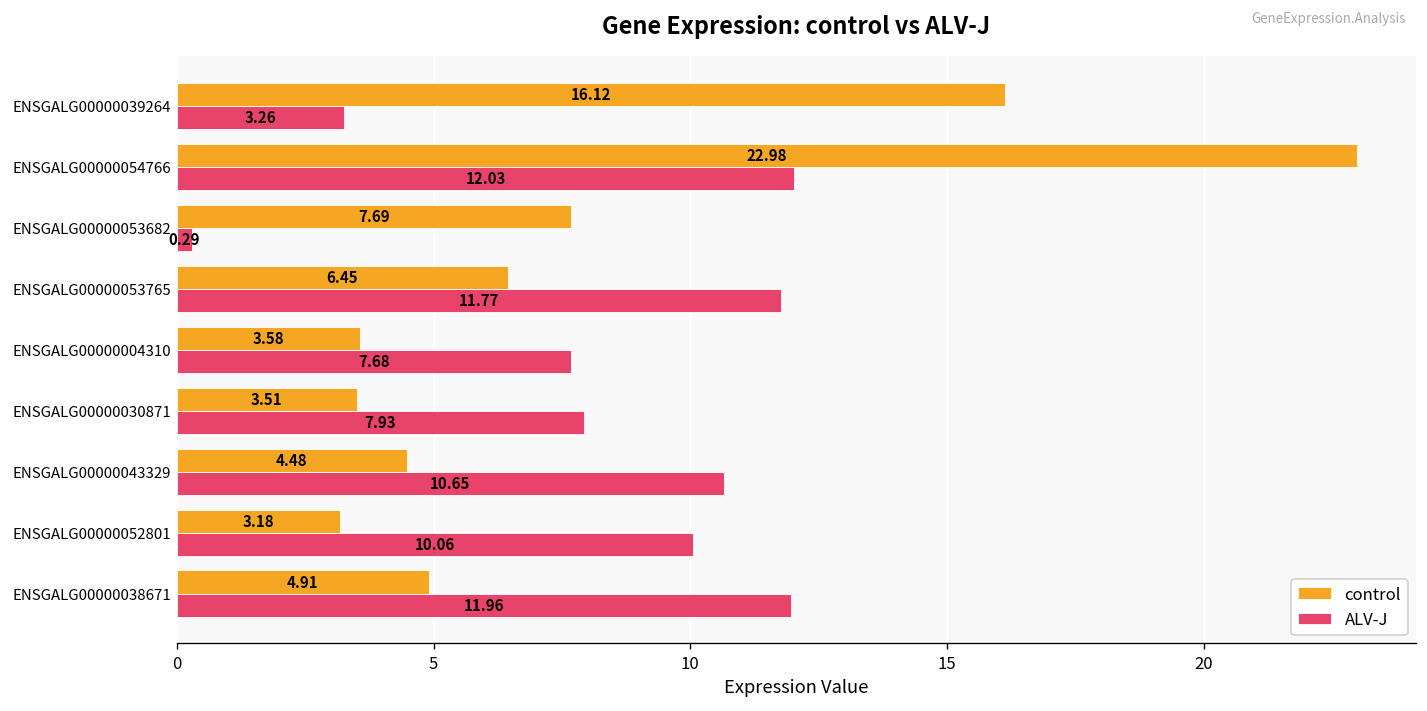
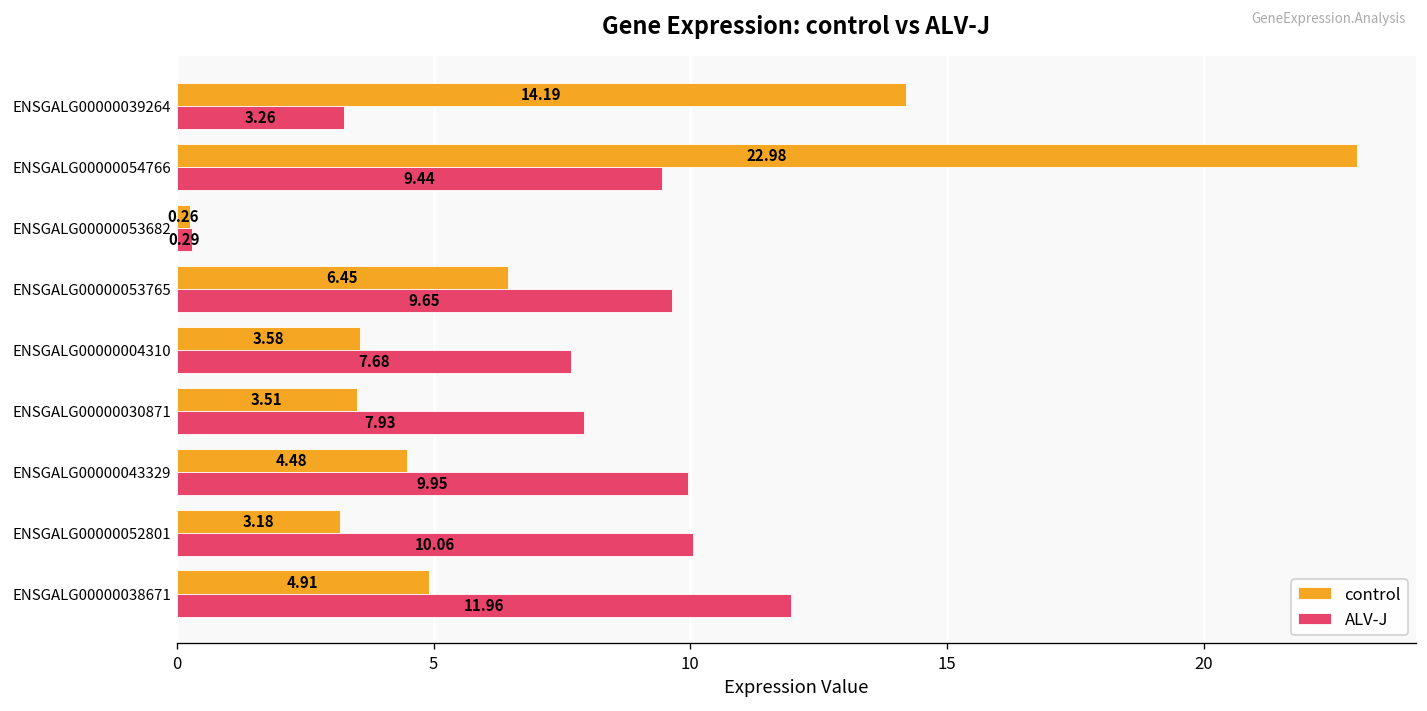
control, ENSGALG00000039264: 16.12 -> 14.19
ALV-J, ENSGALG00000054766: 12.03 -> 9.44
control, ENSGALG00000053682: 7.69 -> 0.26
ALV-J, ENSGALG00000053765: 11.77 -> 9.65
ALV-J, ENSGALG00000043329: 10.65 -> 9.95
